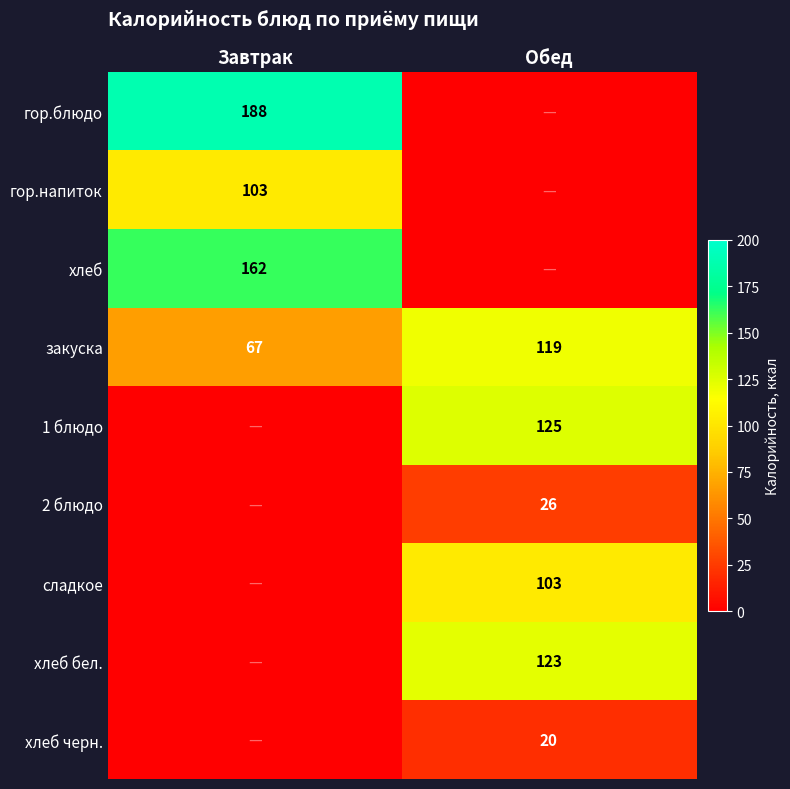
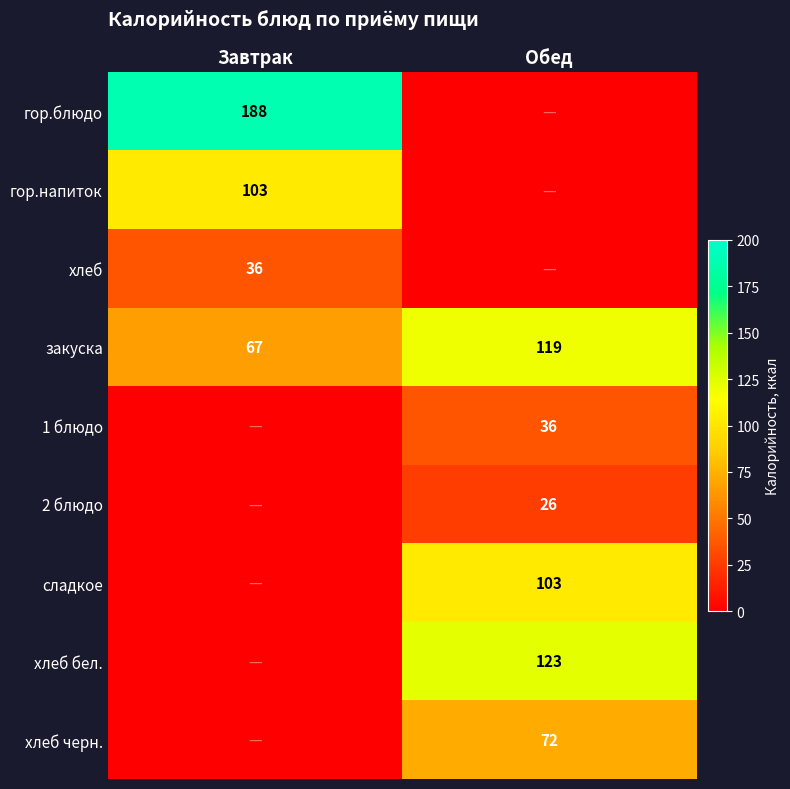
хлеб, Завтрак: 162 -> 36
1 блюдо, Обед: 125 -> 36
хлеб черн., Обед: 20 -> 72
